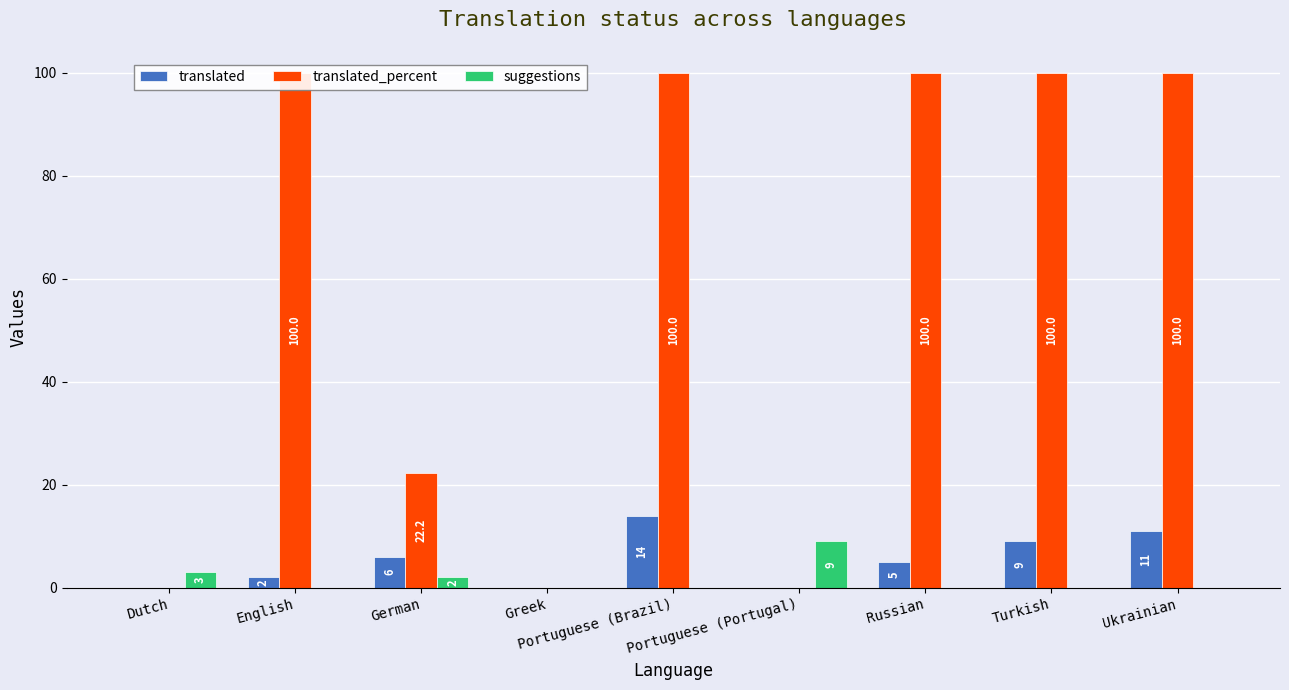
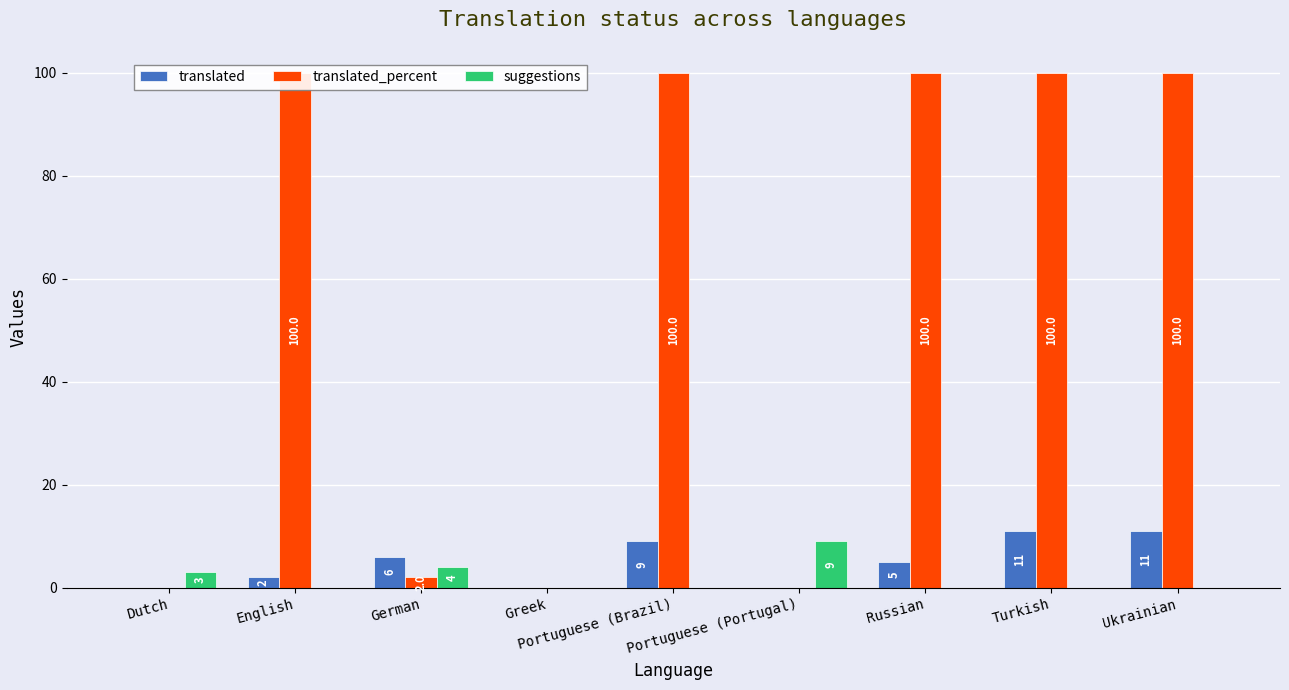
translated_percent, German: 22.2 -> 2.0
suggestions, German: 2 -> 4
translated, Portuguese (Brazil): 14 -> 9
translated, Turkish: 9 -> 11
